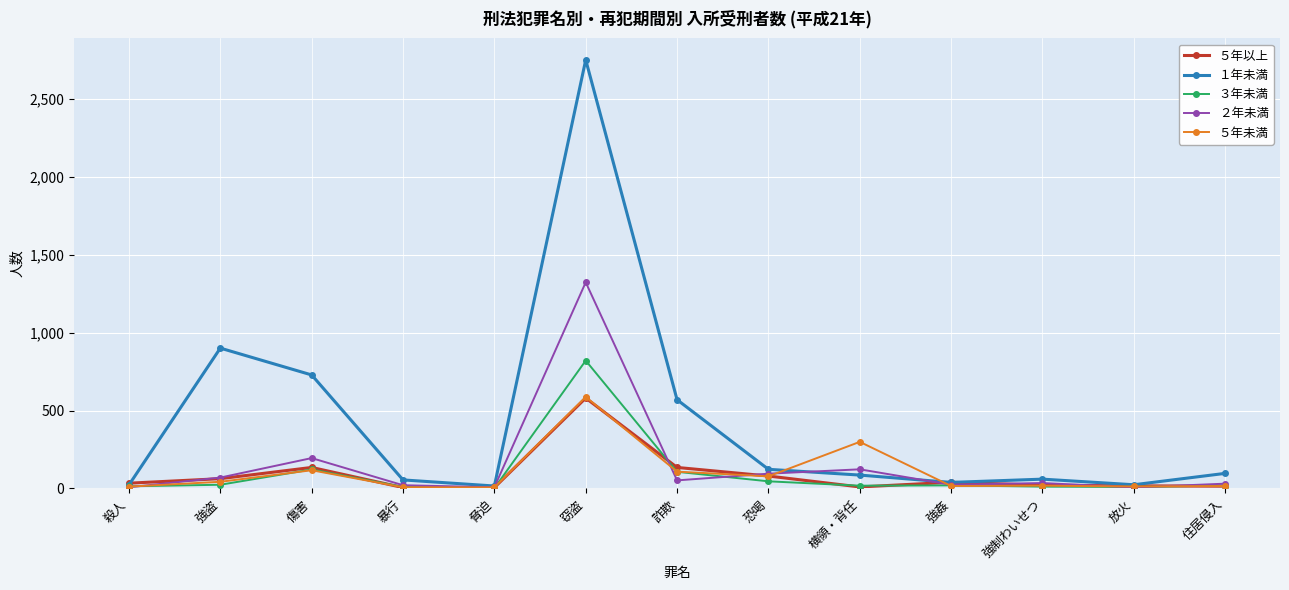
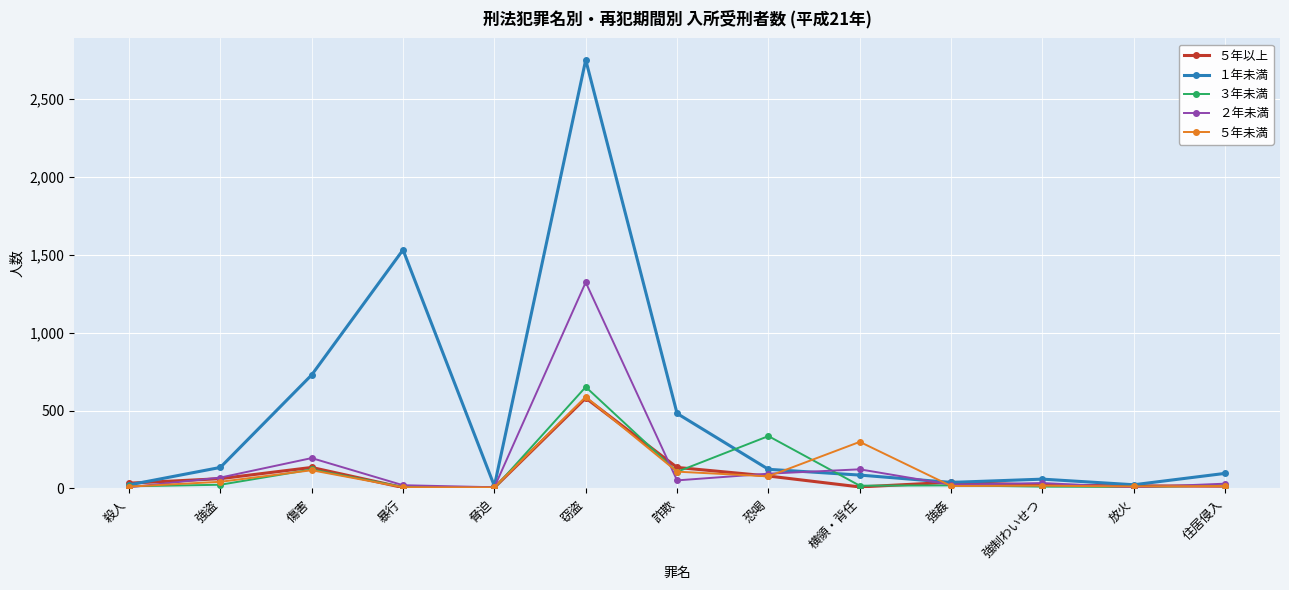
１年未満, 強盗: 900 -> 140
１年未満, 暴行: 60 -> 1,530
３年未満, 窃盗: 820 -> 650
１年未満, 詐欺: 570 -> 480
３年未満, 恐喝: 50 -> 340
